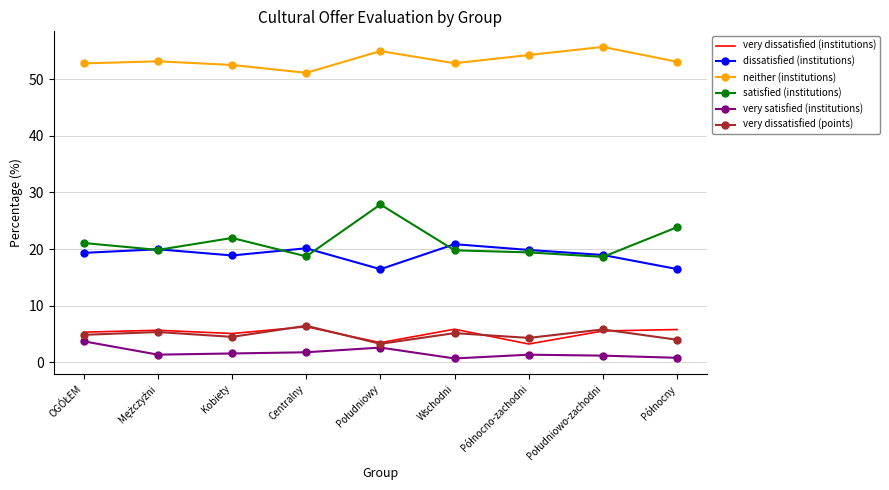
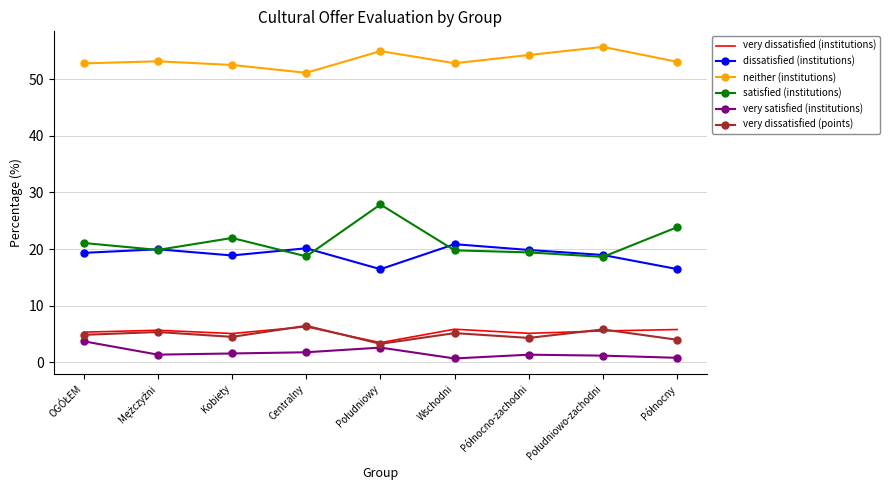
very dissatisfied (institutions), Północno-zachodni: 3 -> 5
